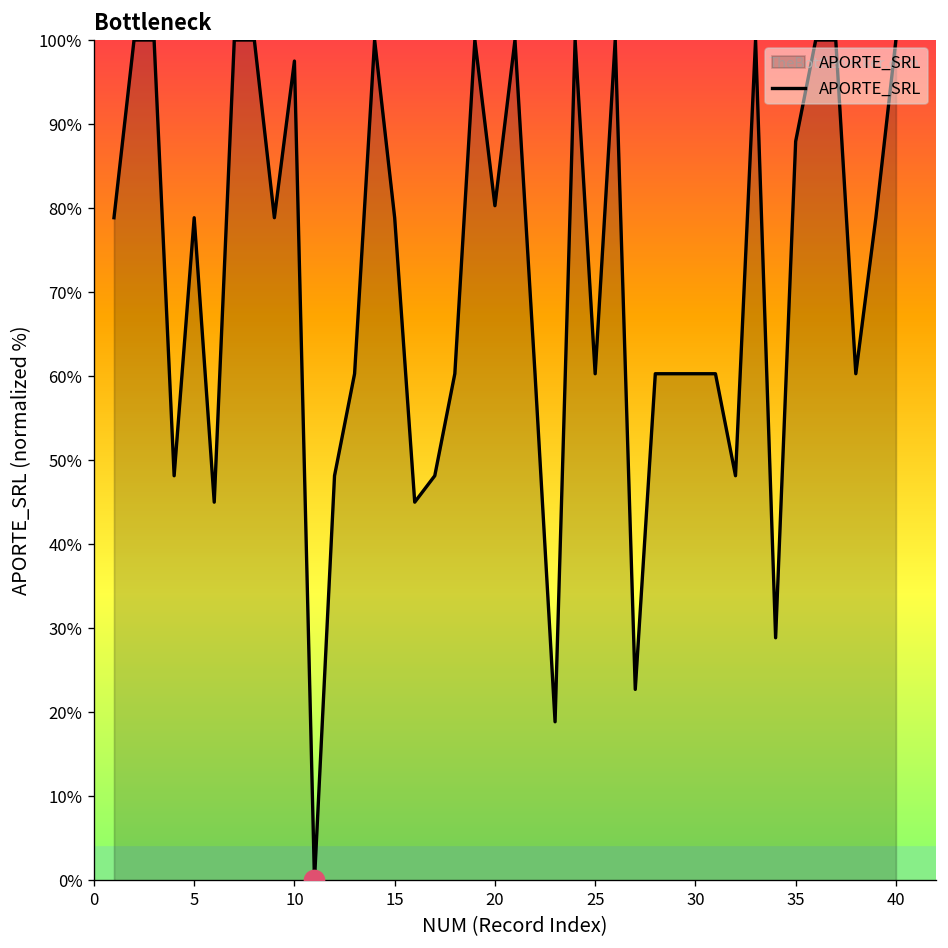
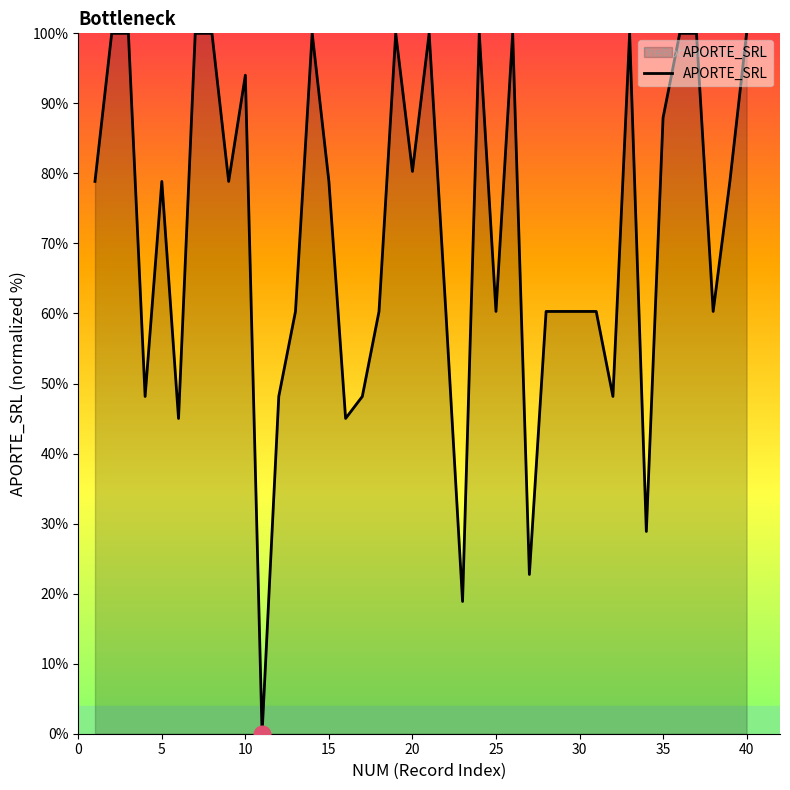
APORTE_SRL, 10: 97% -> 94%
